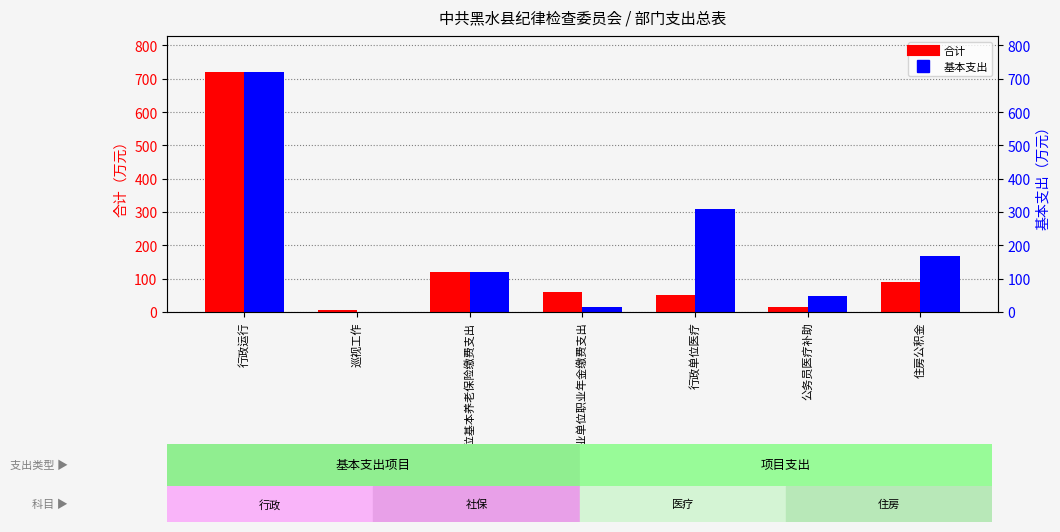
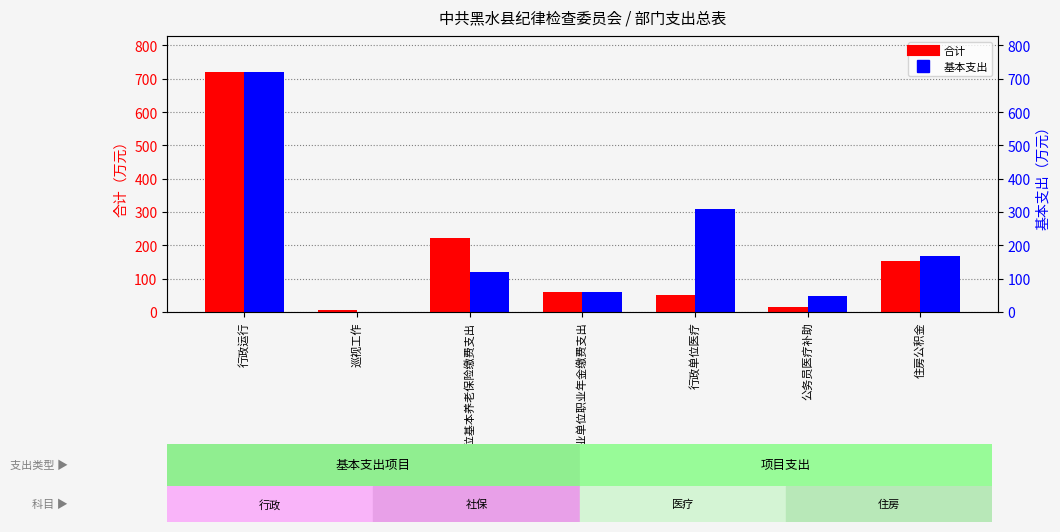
合计, 机关事业单位基本养老保险缴费支出: 120 -> 220
基本支出, 机关事业单位职业年金缴费支出: 20 -> 60
合计, 住房公积金: 90 -> 150
